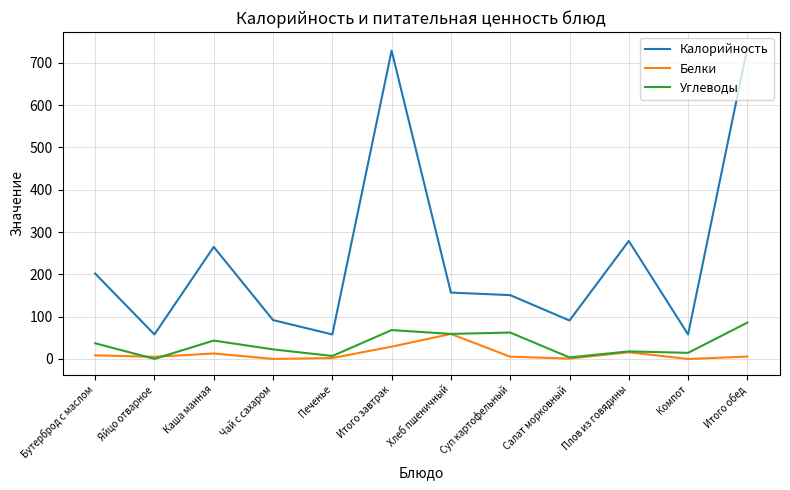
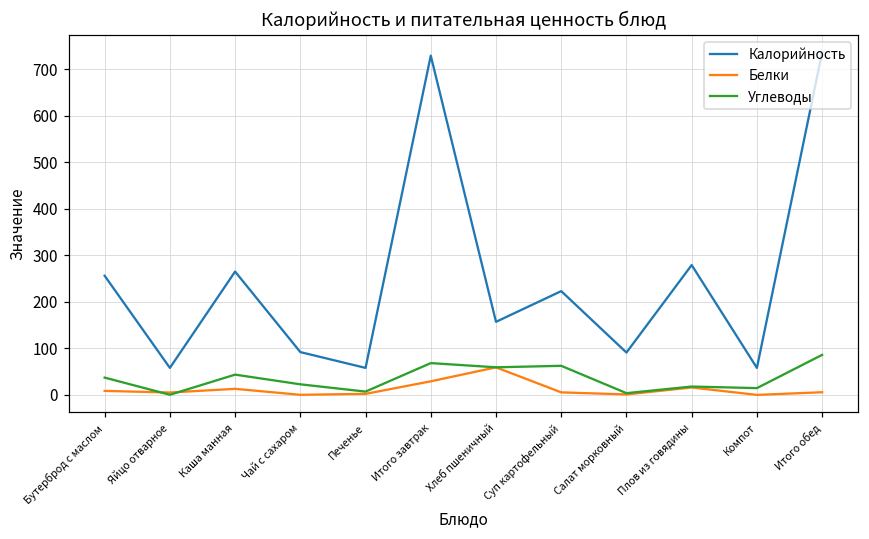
Калорийность, Бутерброд с маслом: 200 -> 260
Калорийность, Суп картофельный: 150 -> 220
